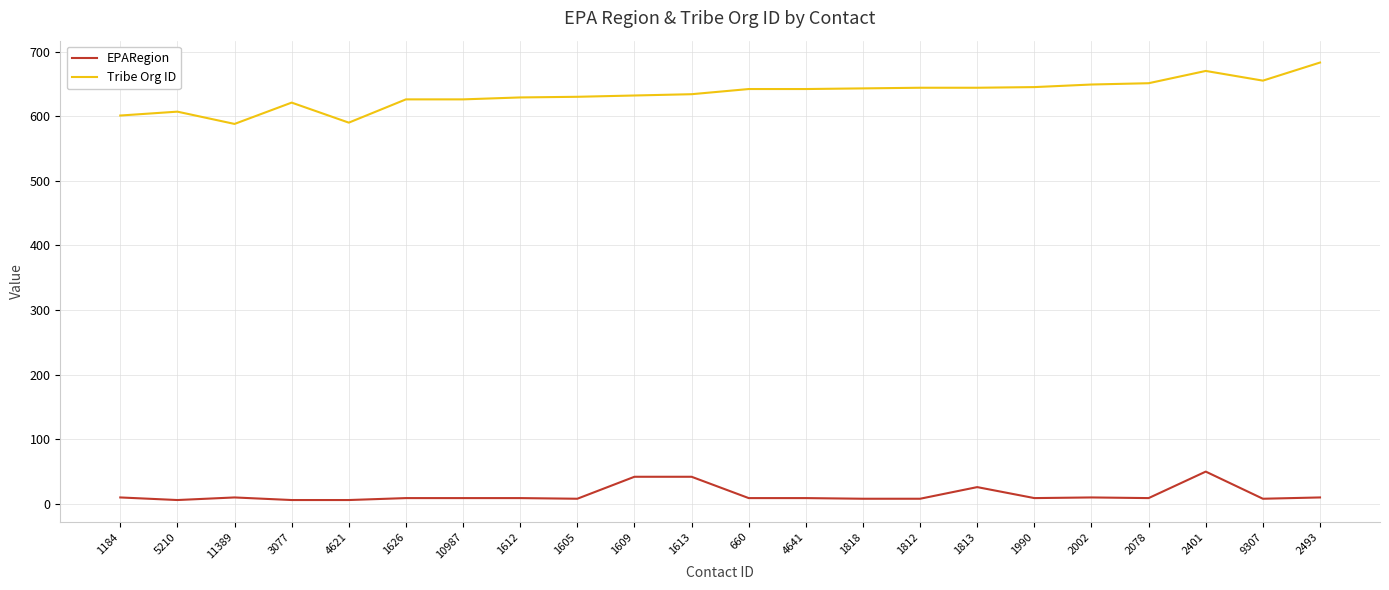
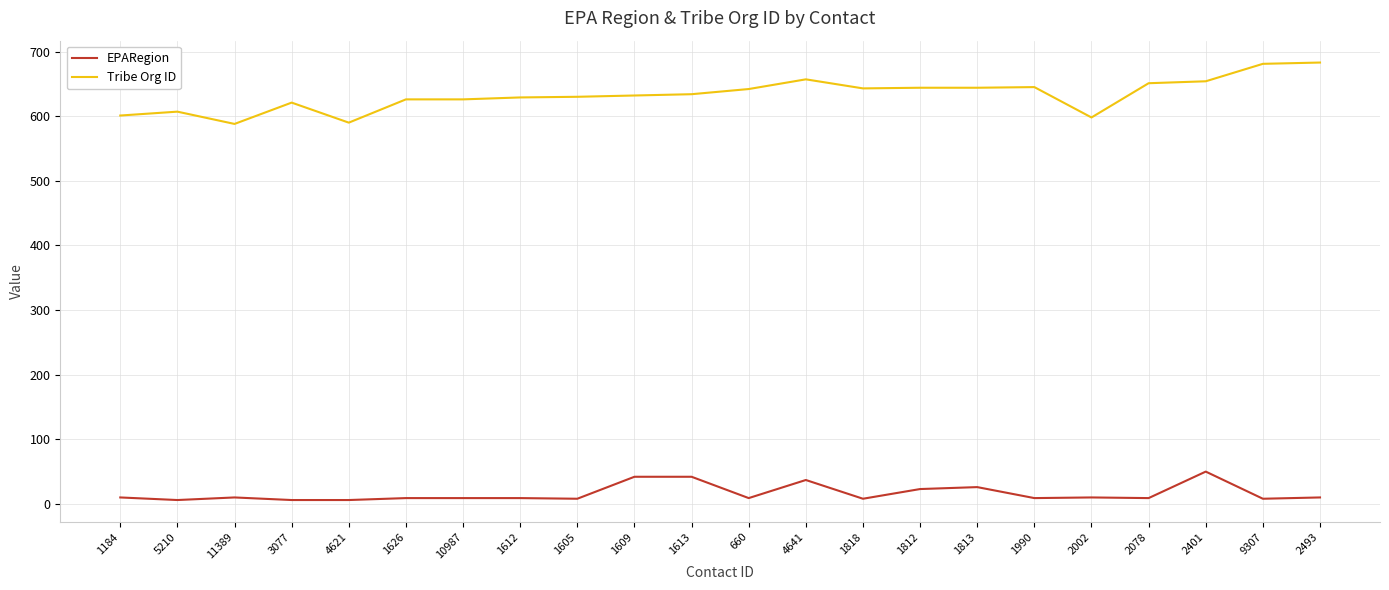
EPARegion, 4641: 10 -> 40
Tribe Org ID, 4641: 640 -> 660
EPARegion, 1812: 10 -> 20
Tribe Org ID, 2002: 650 -> 600
Tribe Org ID, 2401: 670 -> 650
Tribe Org ID, 9307: 660 -> 680
